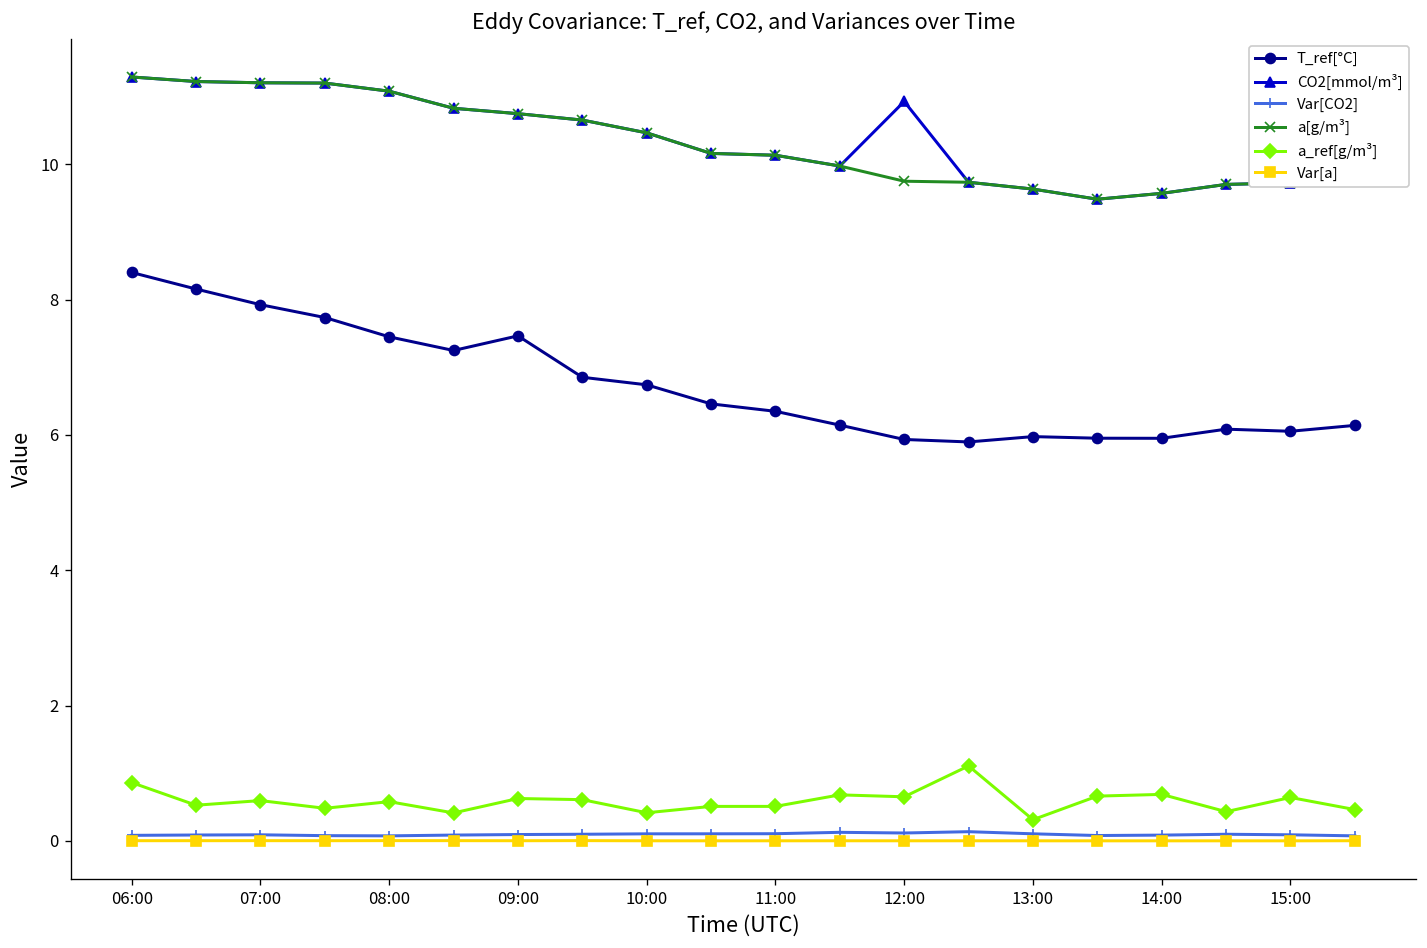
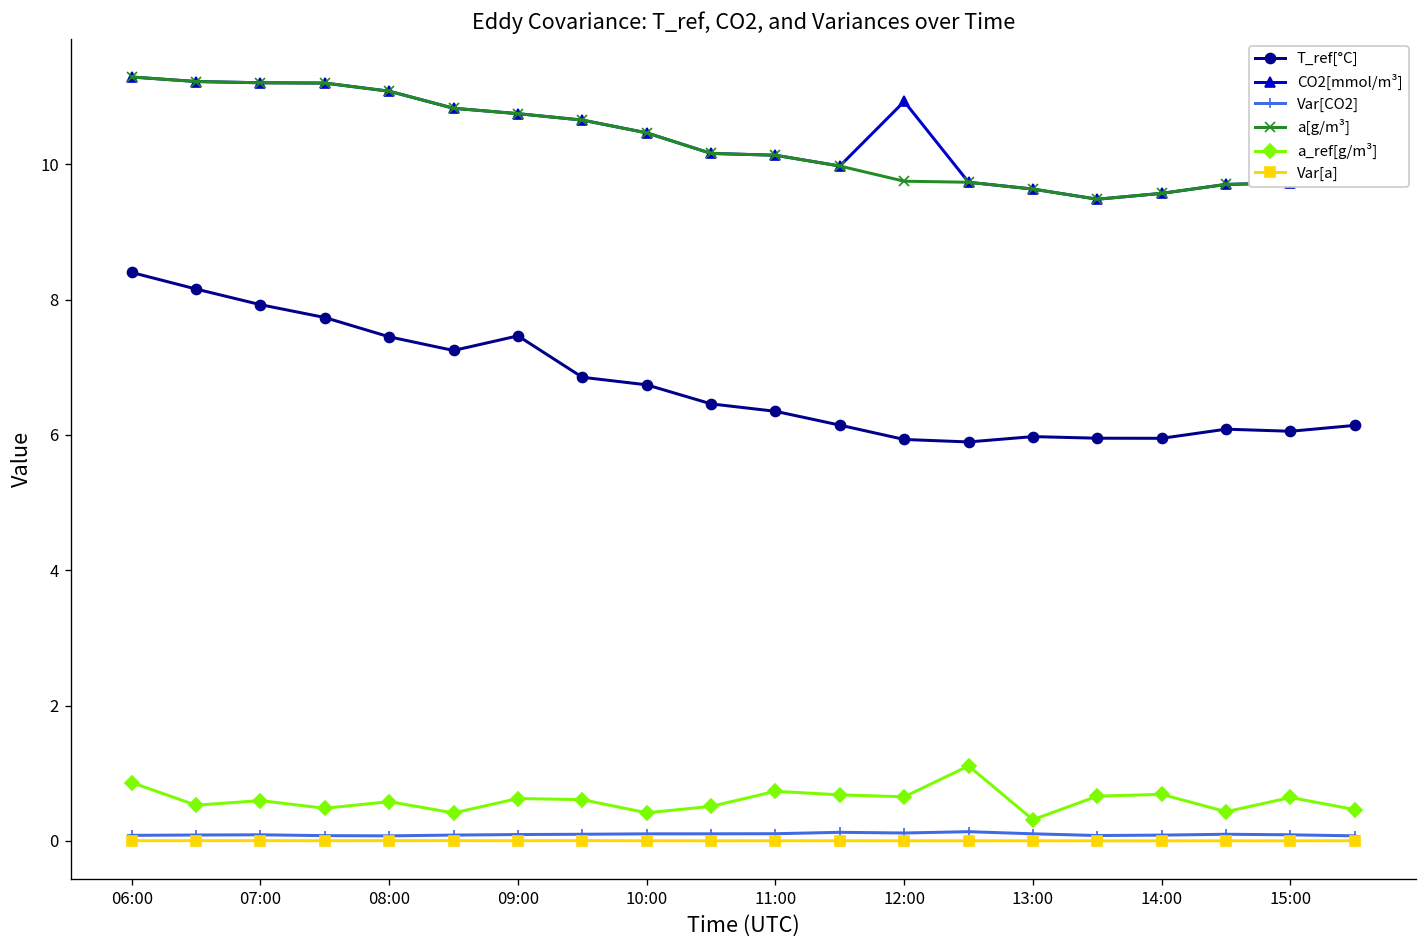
a_ref[g/m³], 11:00: 0.5 -> 0.7
